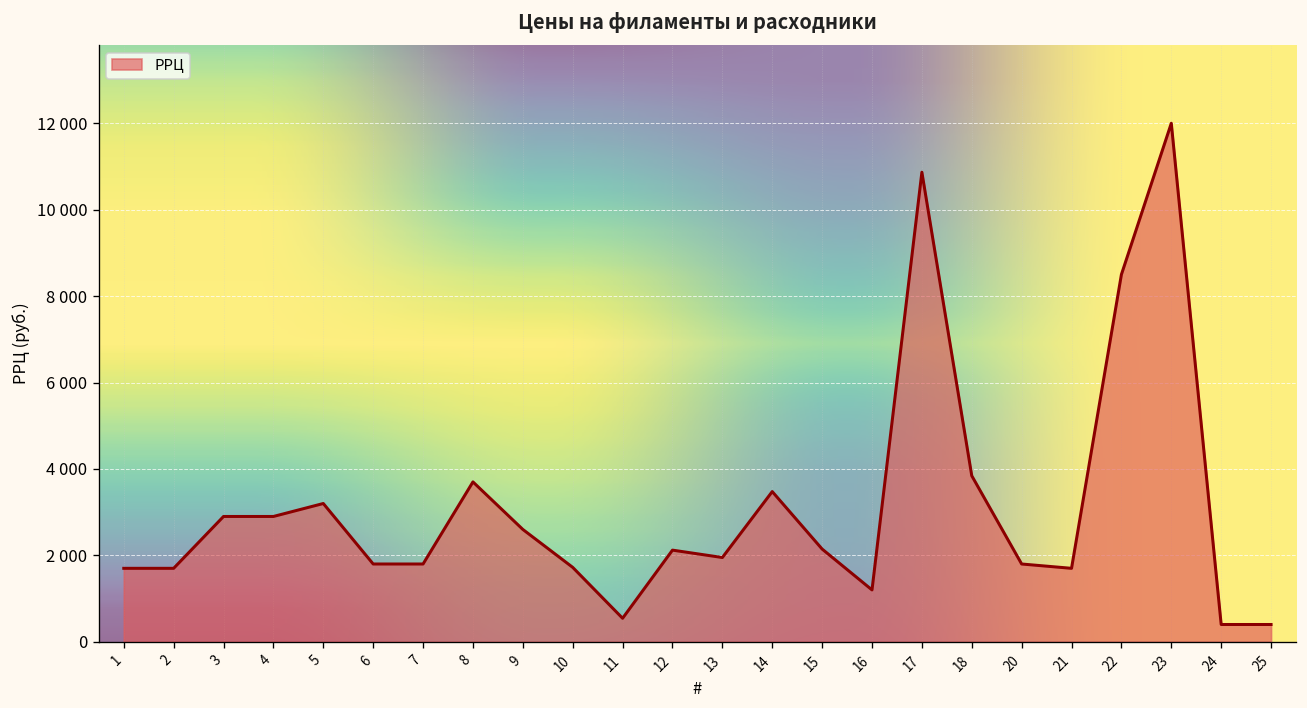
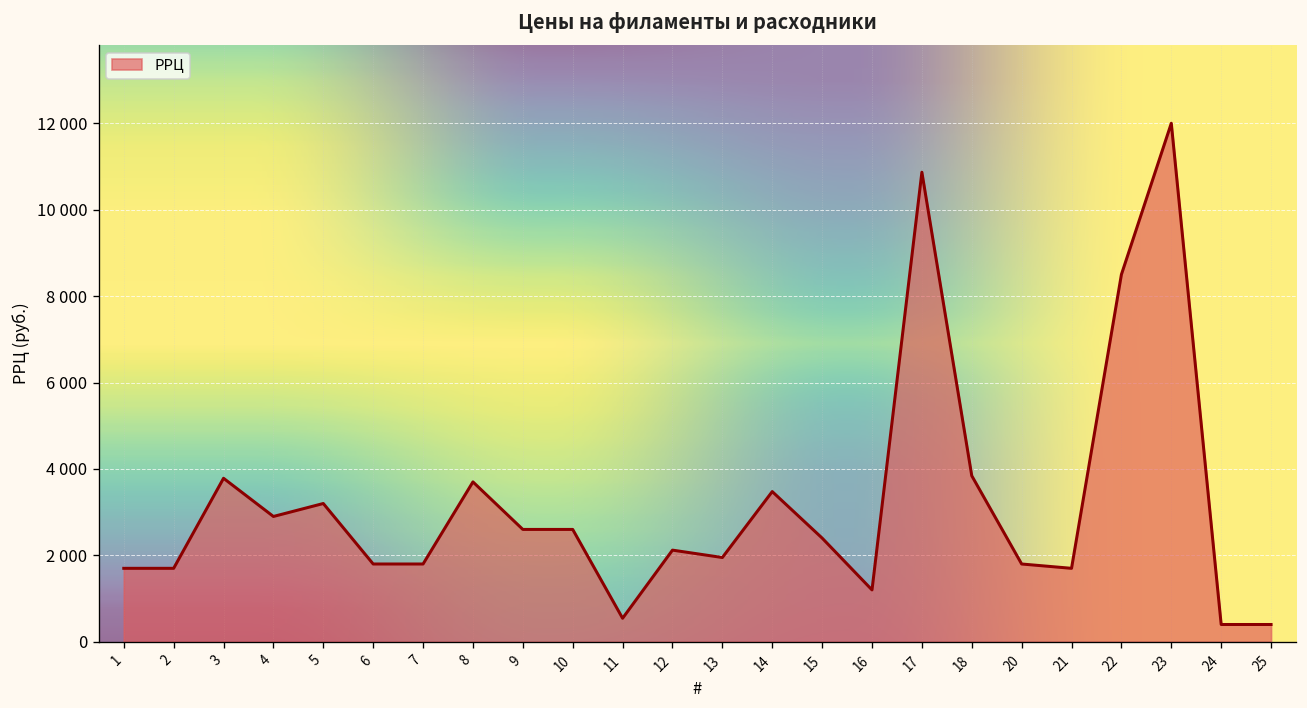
3: 2900 -> 3800
10: 1700 -> 2600
15: 2100 -> 2400
